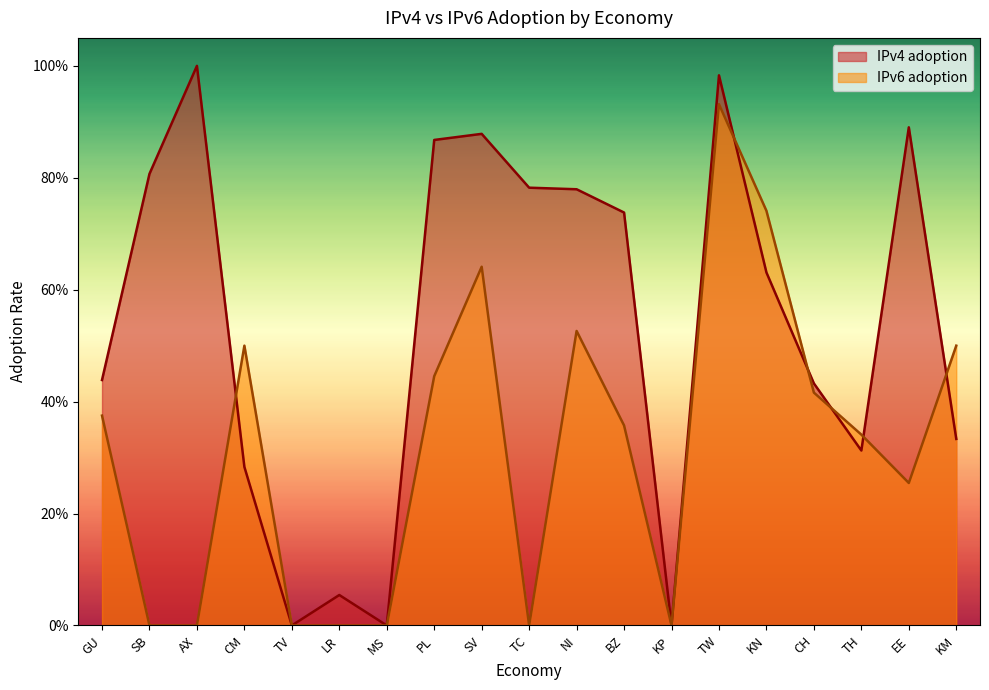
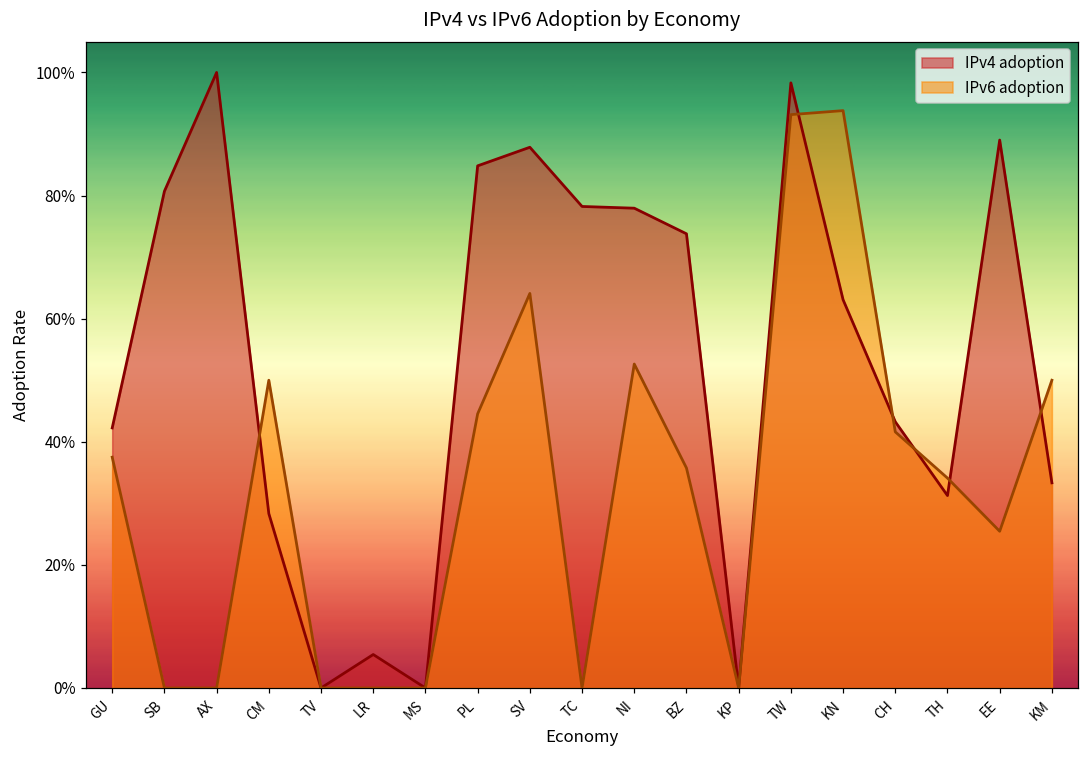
IPv4 adoption, GU: 44% -> 42%
IPv4 adoption, PL: 87% -> 85%
IPv6 adoption, KN: 74% -> 94%
